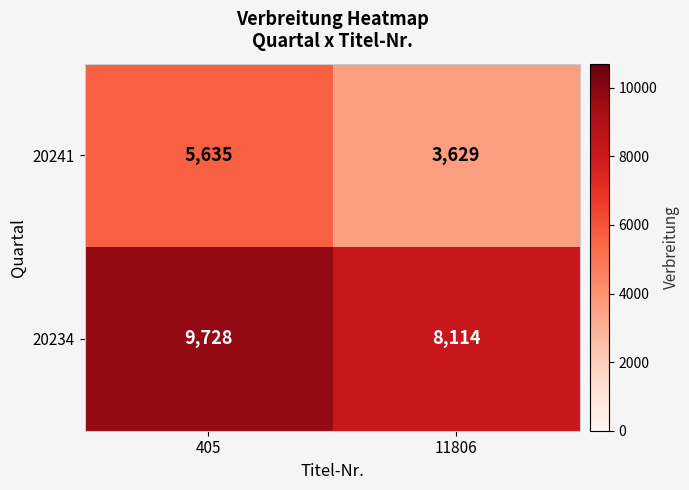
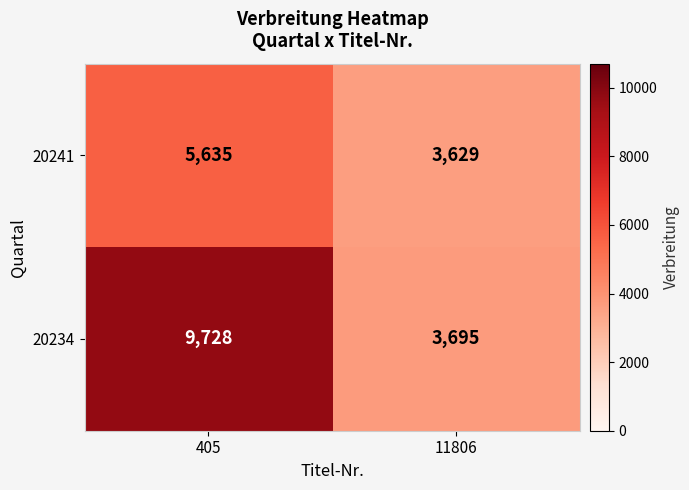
20234, 11806: 8,114 -> 3,695
